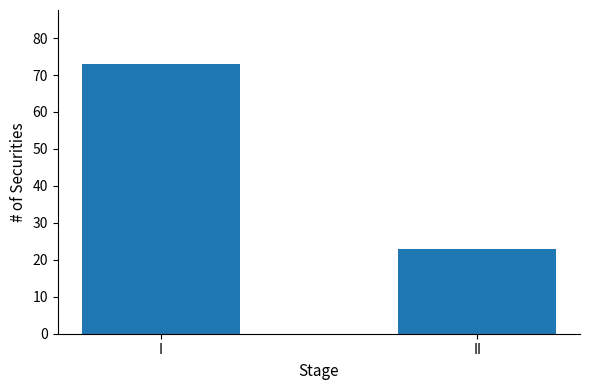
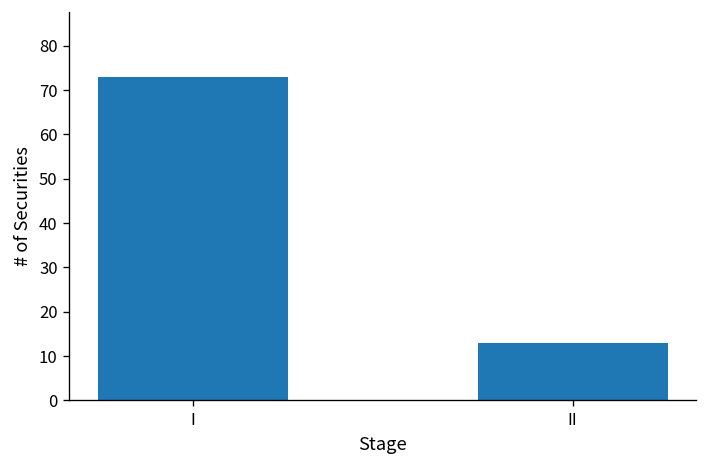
II: 23 -> 13
